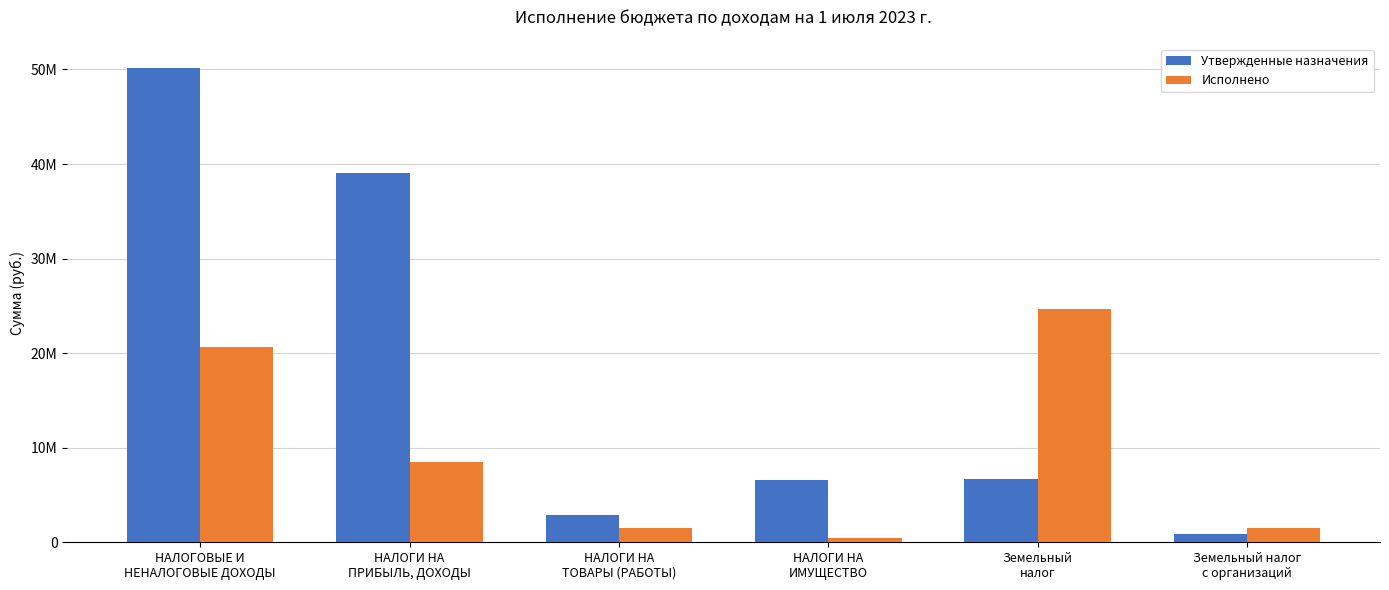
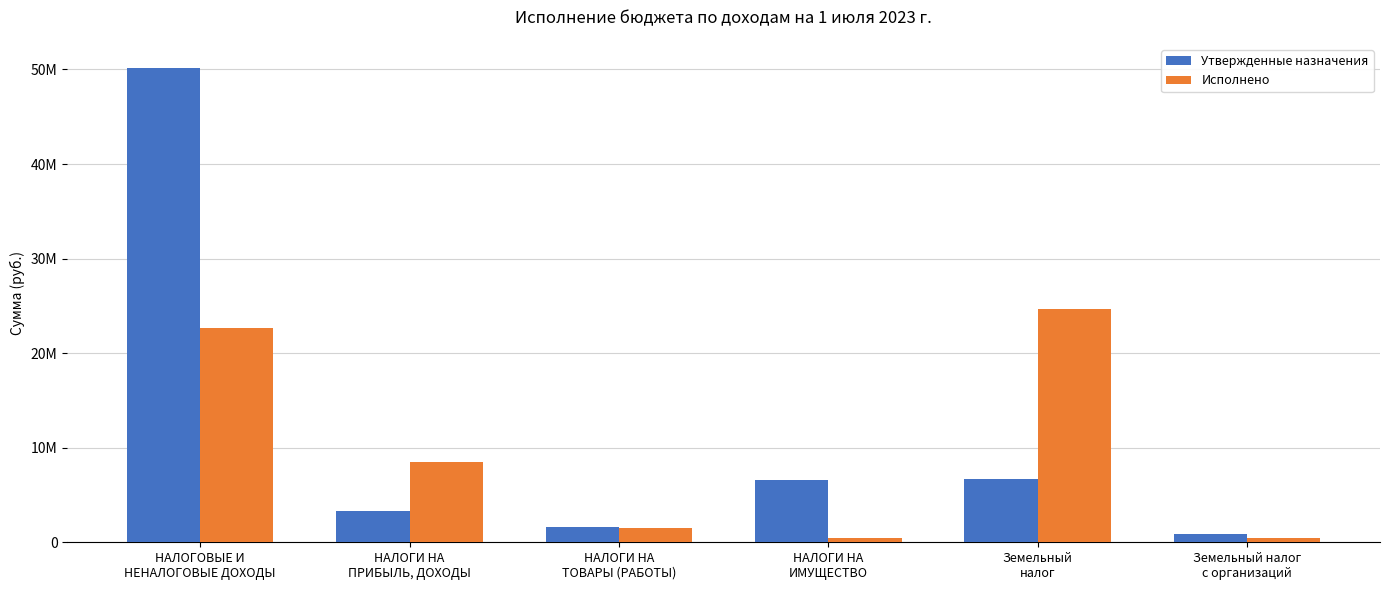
Исполнено, НАЛОГОВЫЕ И НЕНАЛОГОВЫЕ ДОХОДЫ: 21000000 -> 23000000
Утвержденные назначения, НАЛОГИ НА ПРИБЫЛЬ, ДОХОДЫ: 39000000 -> 3000000
Утвержденные назначения, НАЛОГИ НА ТОВАРЫ (РАБОТЫ): 3000000 -> 2000000
Исполнено, Земельный налог с организаций: 2000000 -> 0
